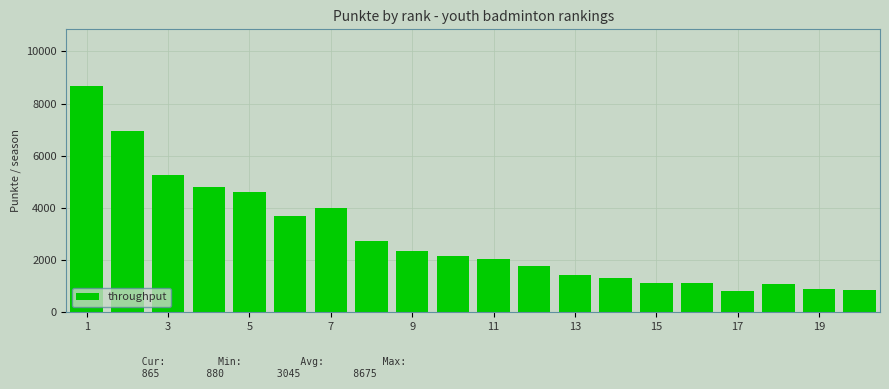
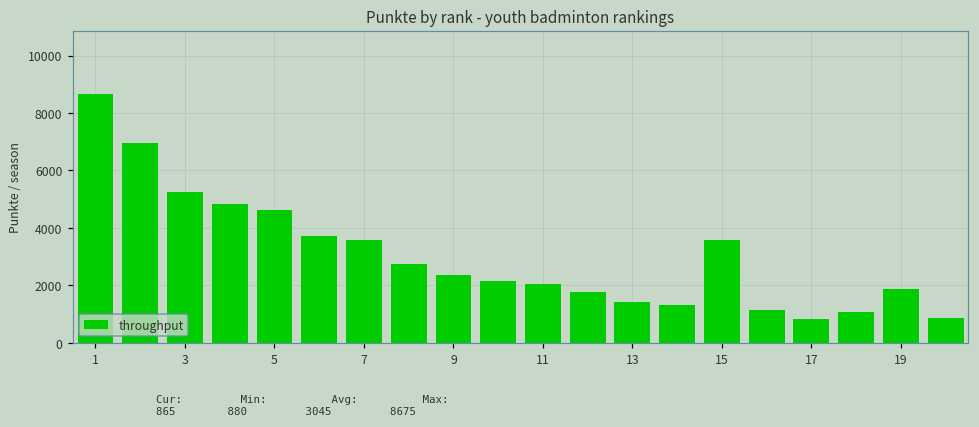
7: 4000 -> 3600
15: 1100 -> 3600
19: 900 -> 1900
